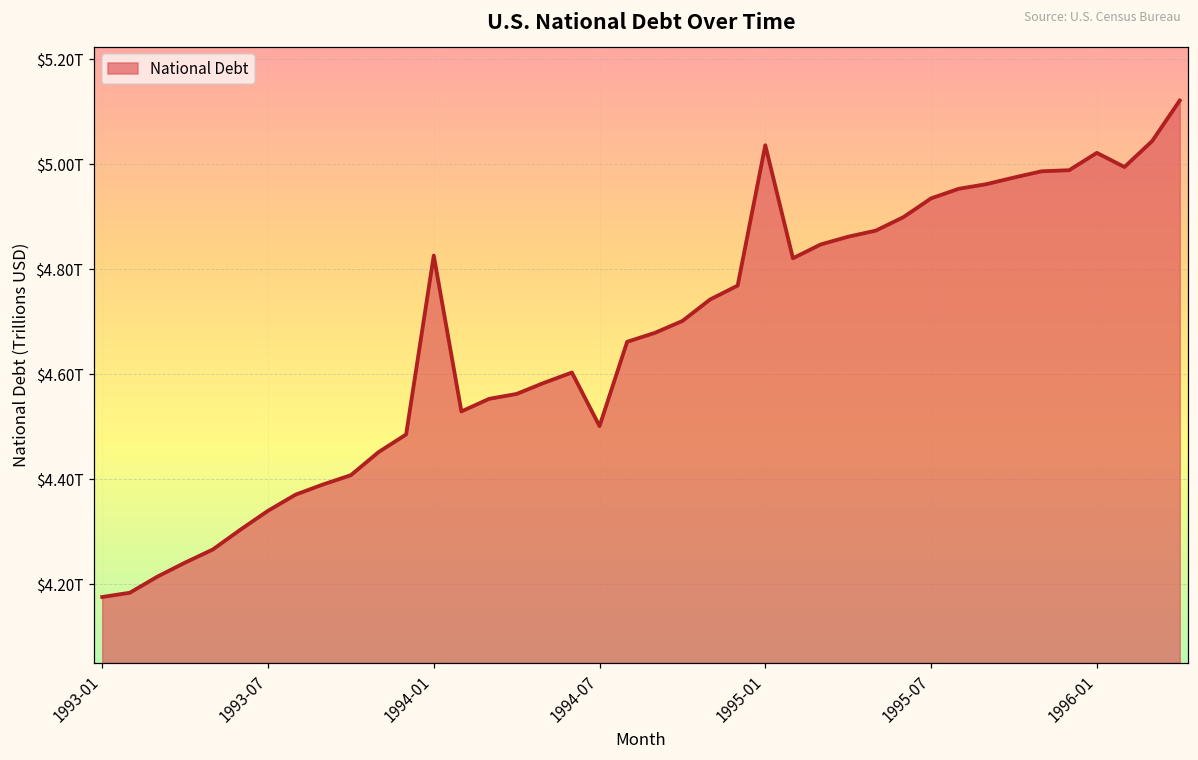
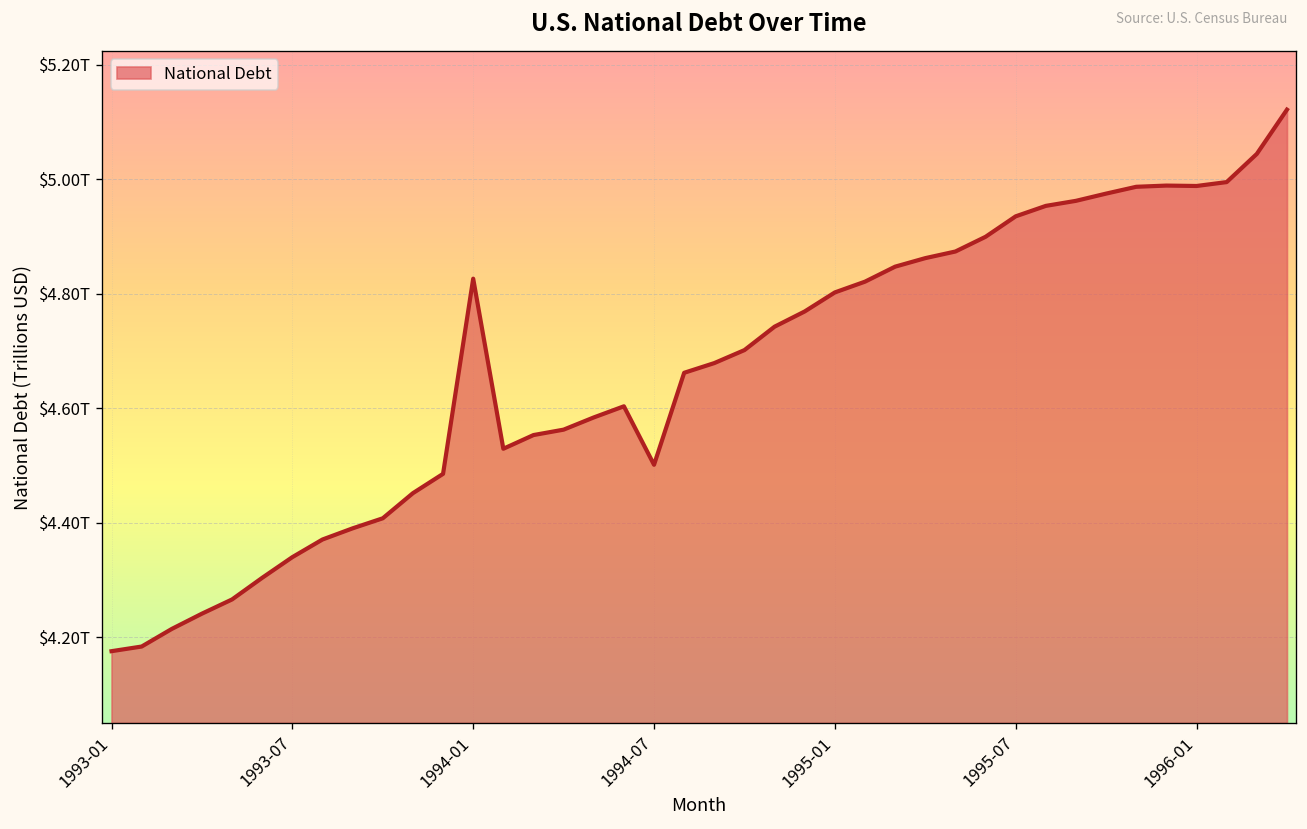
1995-01: $5.04T -> $4.80T
1996-01: $5.02T -> $4.99T
